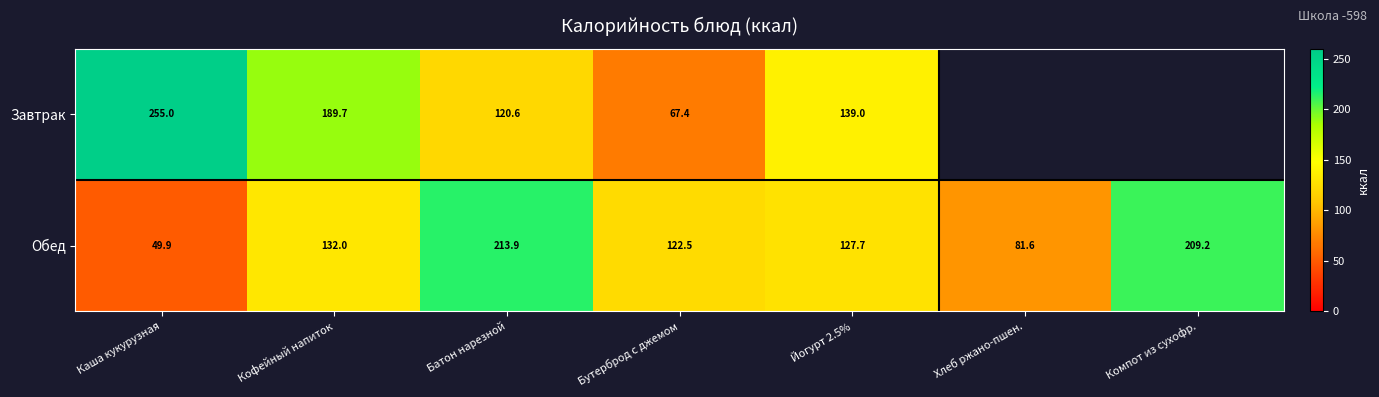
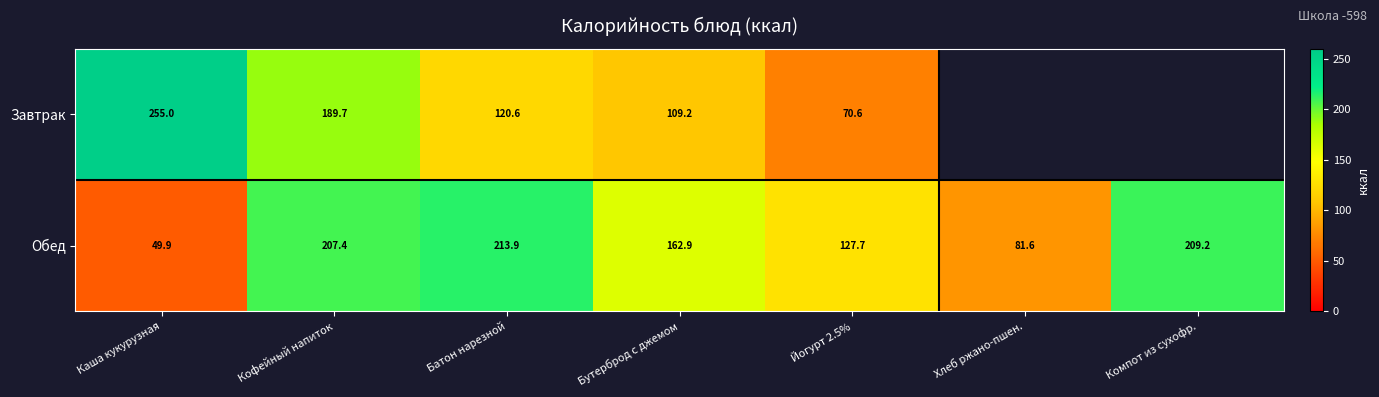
Завтрак, Бутерброд с джемом: 67.4 -> 109.2
Завтрак, Йогурт 2.5%: 139.0 -> 70.6
Обед, Кофейный напиток: 132.0 -> 207.4
Обед, Бутерброд с джемом: 122.5 -> 162.9
